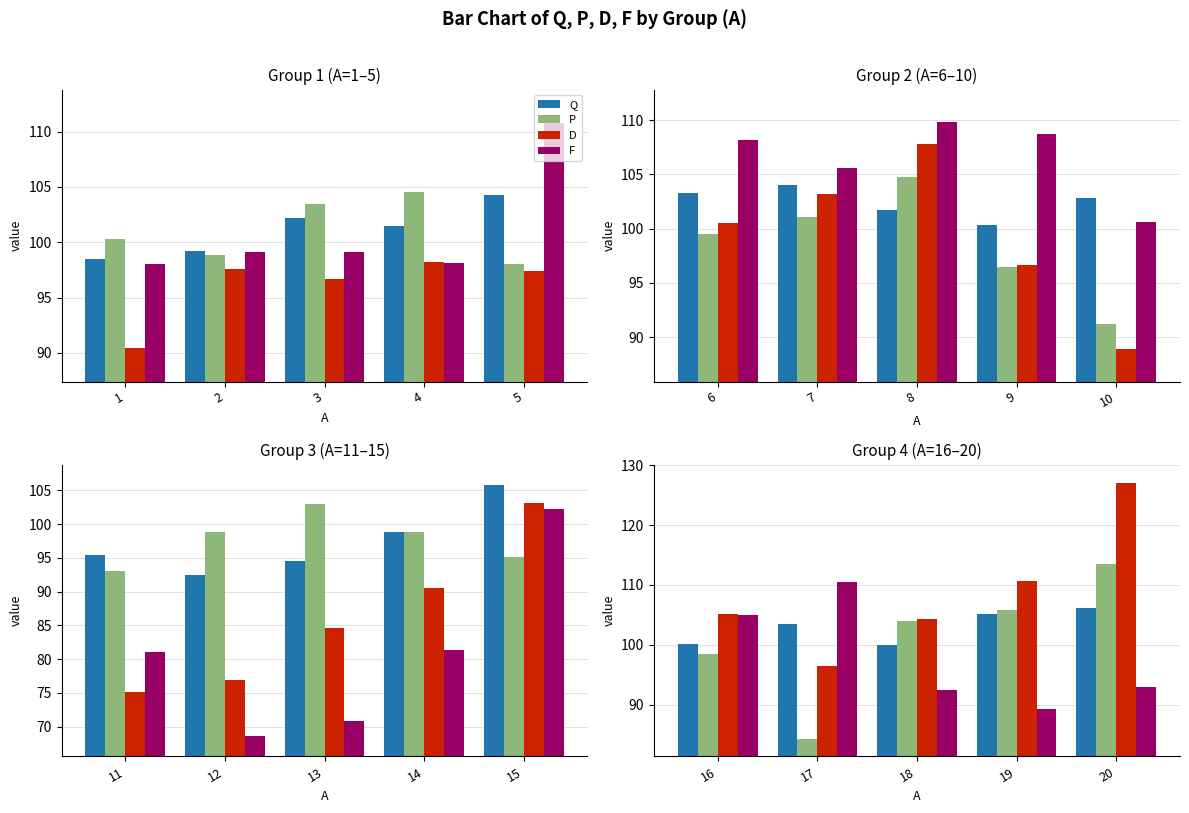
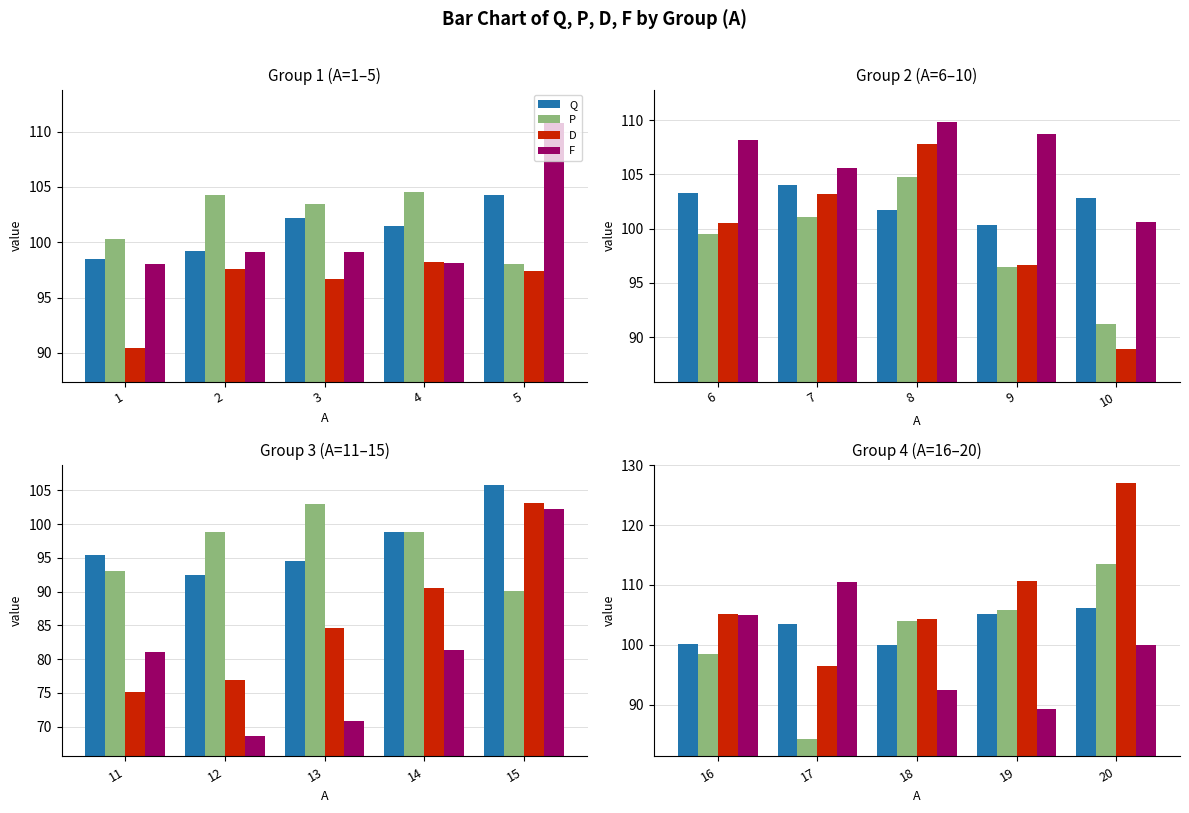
Group 1 (A=1–5), P, 2: 98.9 -> 104.3
Group 3 (A=11–15), P, 15: 95 -> 90
Group 4 (A=16–20), F, 20: 93 -> 100
